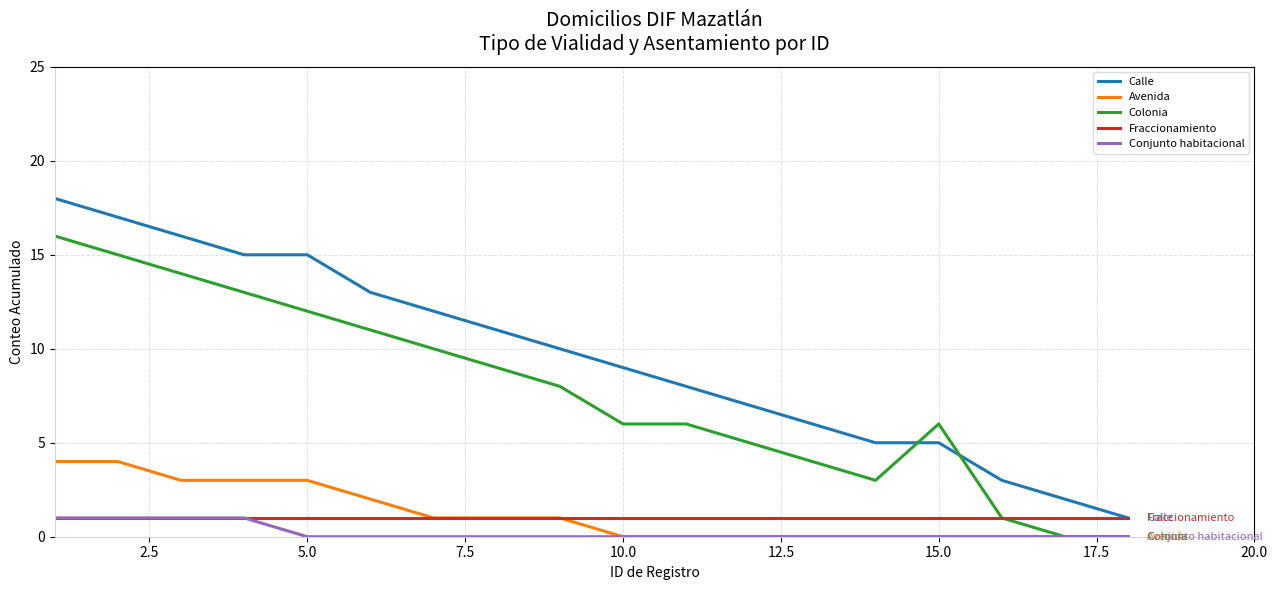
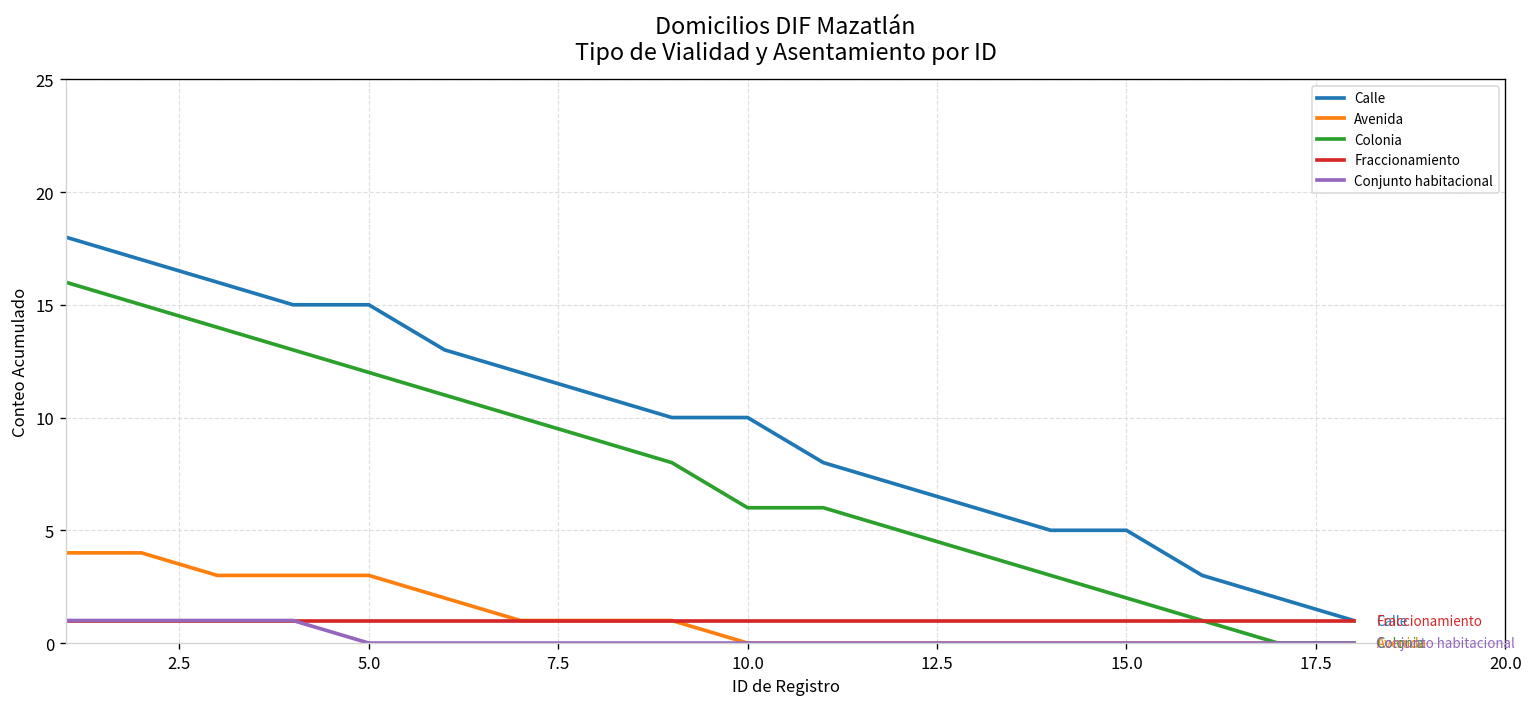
Calle, 10.0: 9 -> 10
Colonia, 15.0: 6 -> 2
